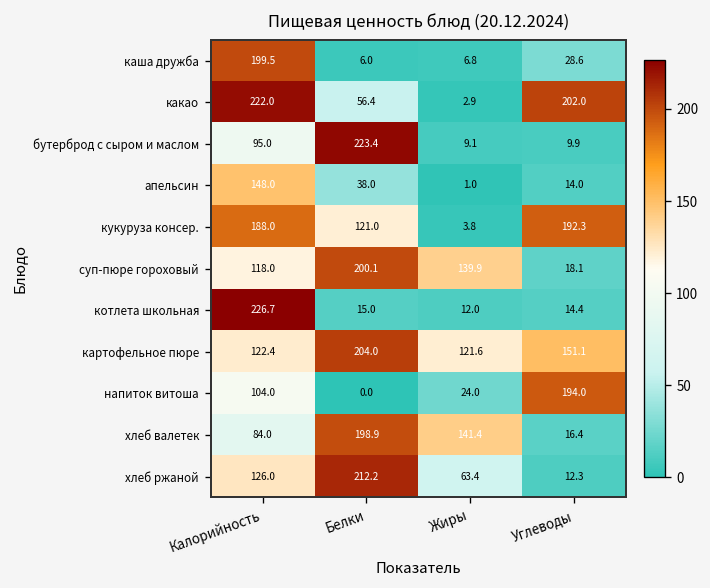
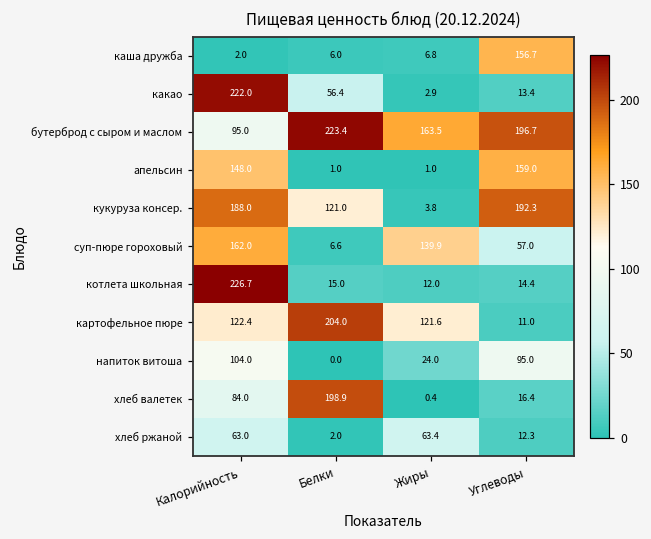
каша дружба, Калорийность: 199.5 -> 2.0
каша дружба, Углеводы: 28.6 -> 156.7
какао, Углеводы: 202.0 -> 13.4
бутерброд с сыром и маслом, Жиры: 9.1 -> 163.5
бутерброд с сыром и маслом, Углеводы: 9.9 -> 196.7
апельсин, Белки: 38.0 -> 1.0
апельсин, Углеводы: 14.0 -> 159.0
суп-пюре гороховый, Калорийность: 118.0 -> 162.0
суп-пюре гороховый, Белки: 200.1 -> 6.6
суп-пюре гороховый, Углеводы: 18.1 -> 57.0
картофельное пюре, Углеводы: 151.1 -> 11.0
напиток витоша, Углеводы: 194.0 -> 95.0
хлеб валетек, Жиры: 141.4 -> 0.4
хлеб ржаной, Калорийность: 126.0 -> 63.0
хлеб ржаной, Белки: 212.2 -> 2.0
